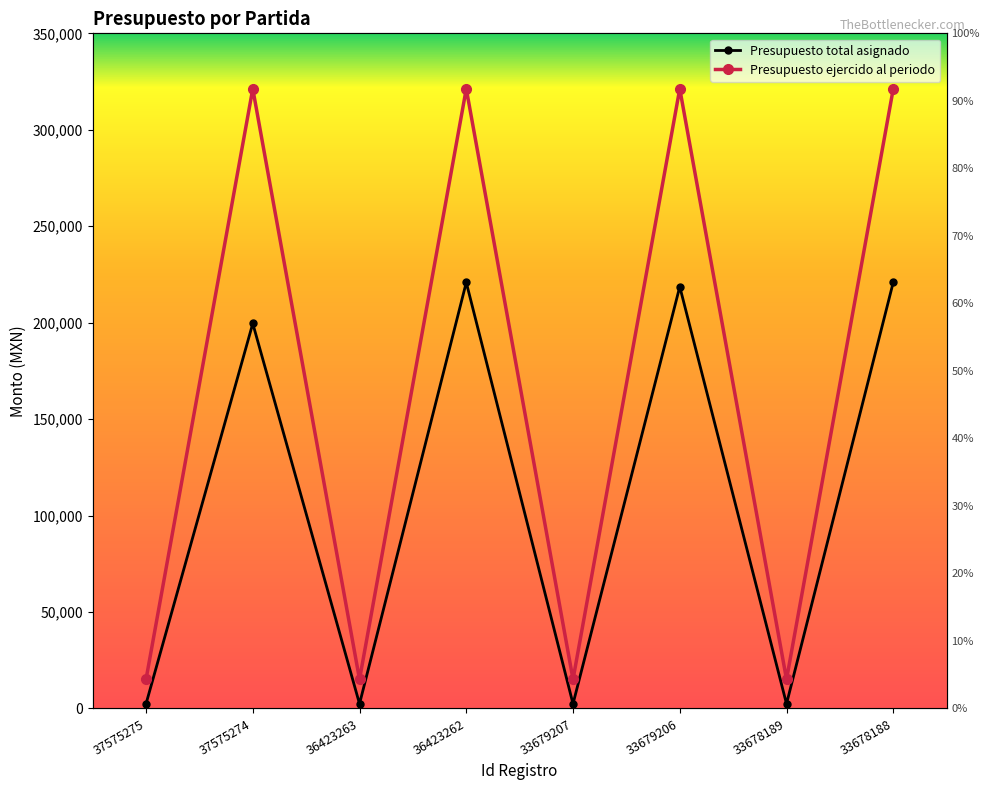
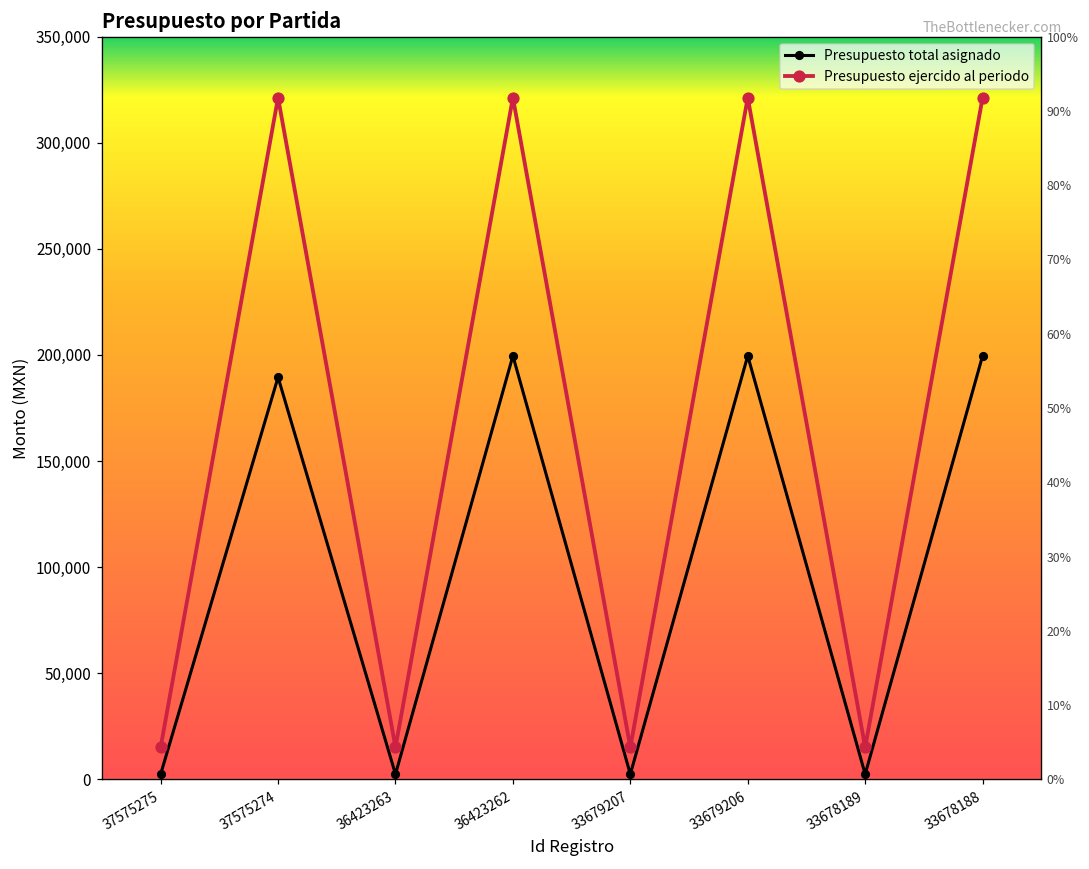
Presupuesto total asignado, 37575274: 200,000 -> 189,000
Presupuesto total asignado, 36423262: 221,000 -> 200,000
Presupuesto total asignado, 33679206: 219,000 -> 200,000
Presupuesto total asignado, 33678188: 221,000 -> 200,000
